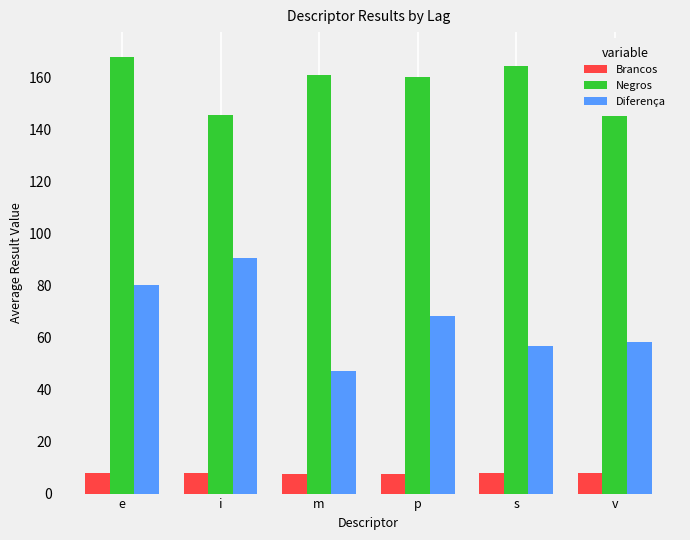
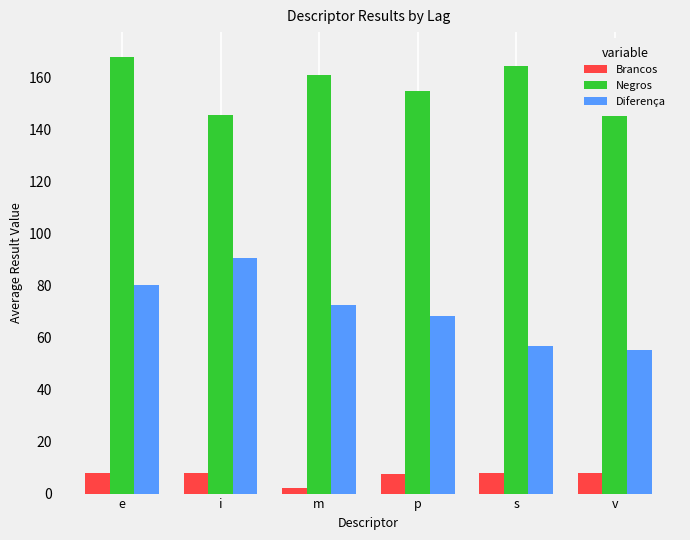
Brancos, m: 8 -> 2
Diferença, m: 47 -> 72
Negros, p: 160 -> 155
Diferença, v: 58 -> 55
